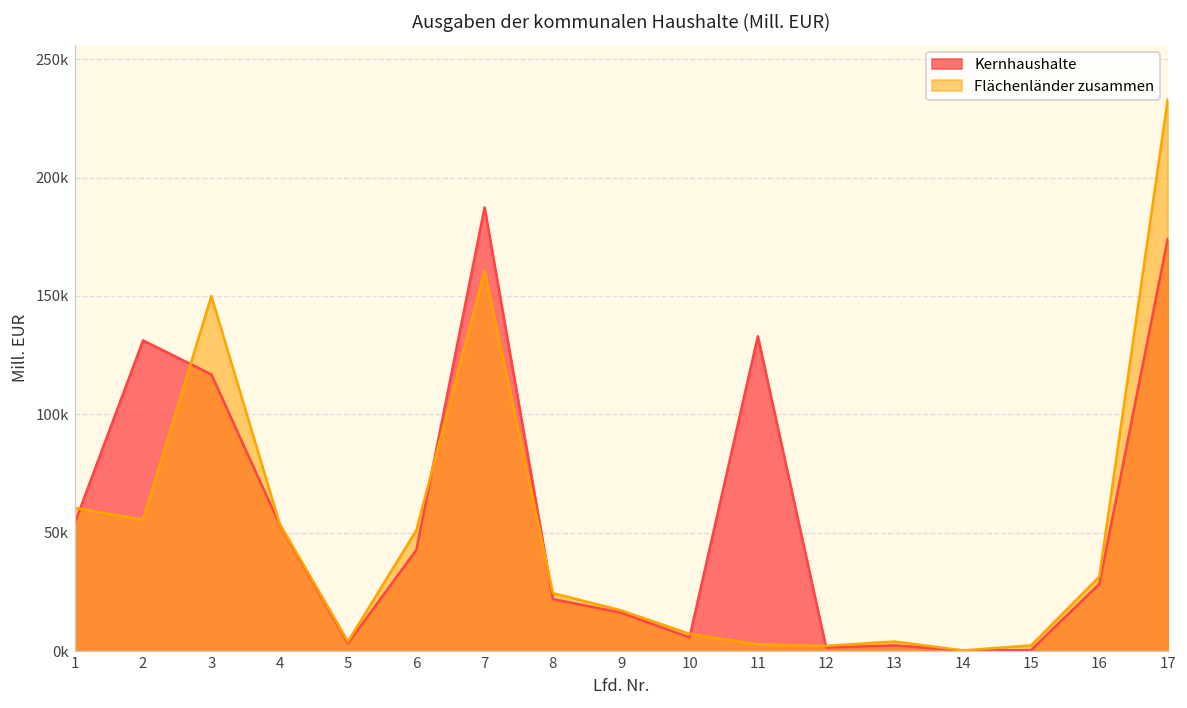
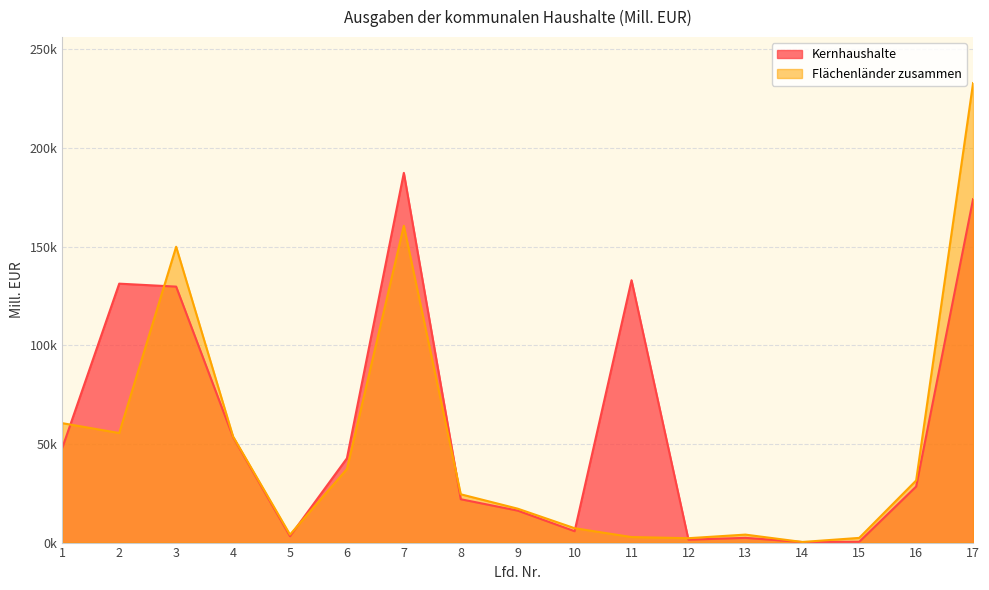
Kernhaushalte, 1: 54000 -> 48000
Kernhaushalte, 3: 117000 -> 130000
Flächenländer zusammen, 6: 51000 -> 37000
